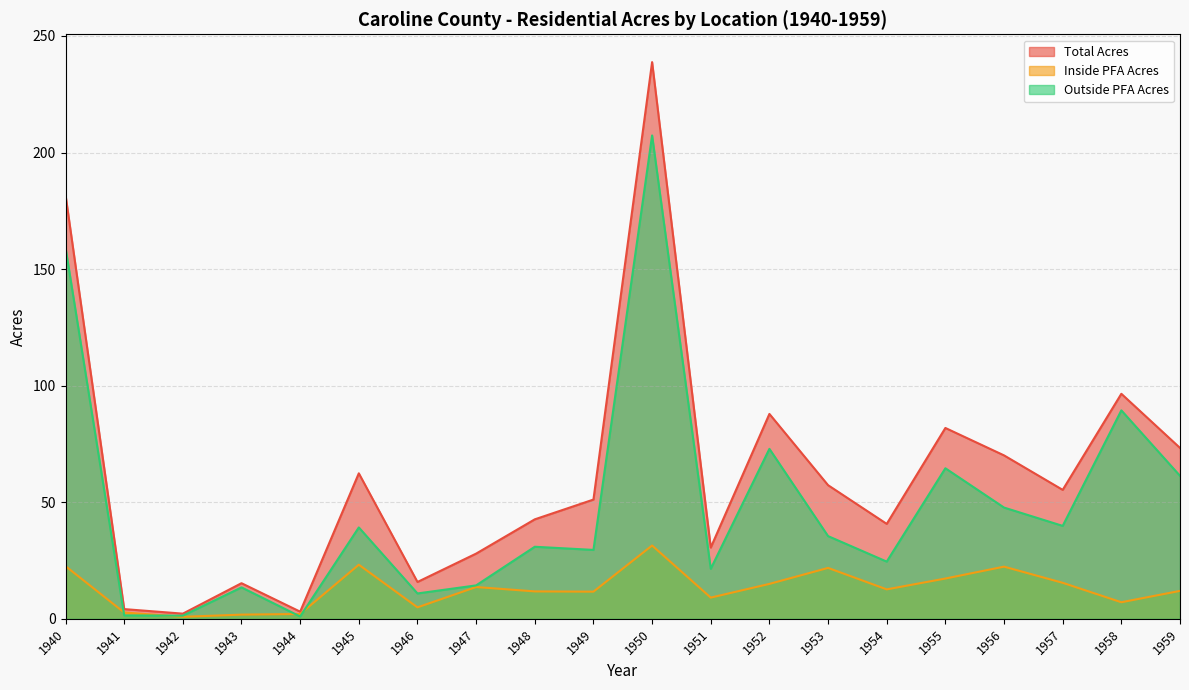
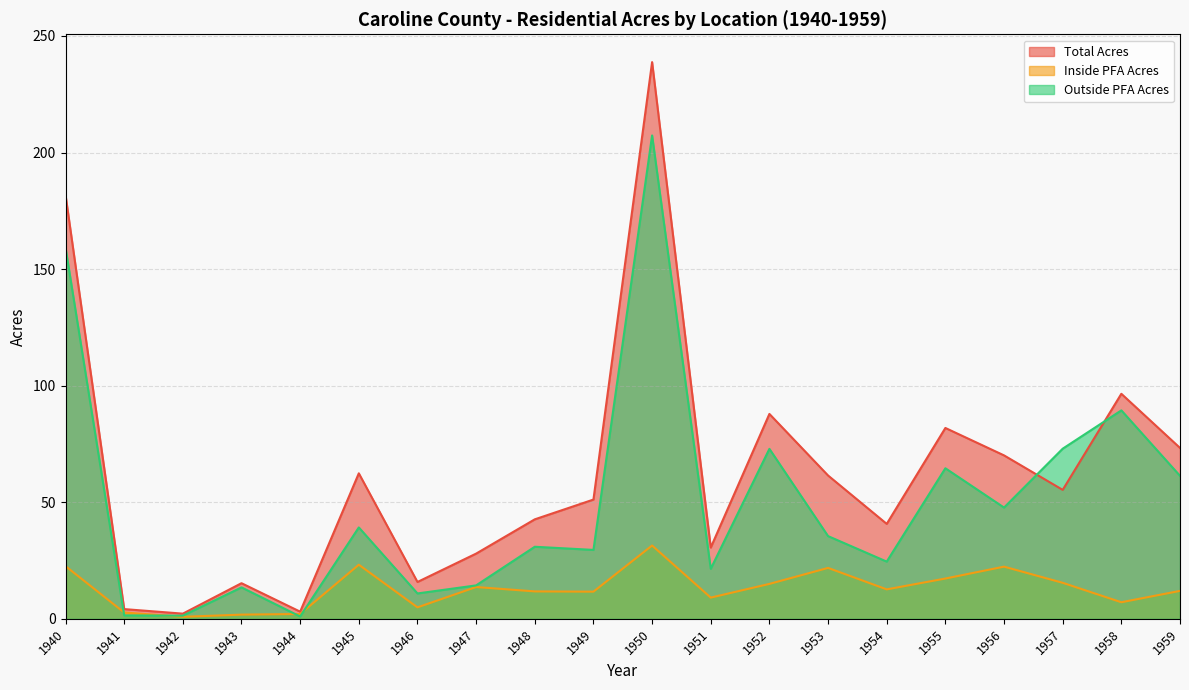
Total Acres, 1953: 57 -> 61
Outside PFA Acres, 1957: 40 -> 73
